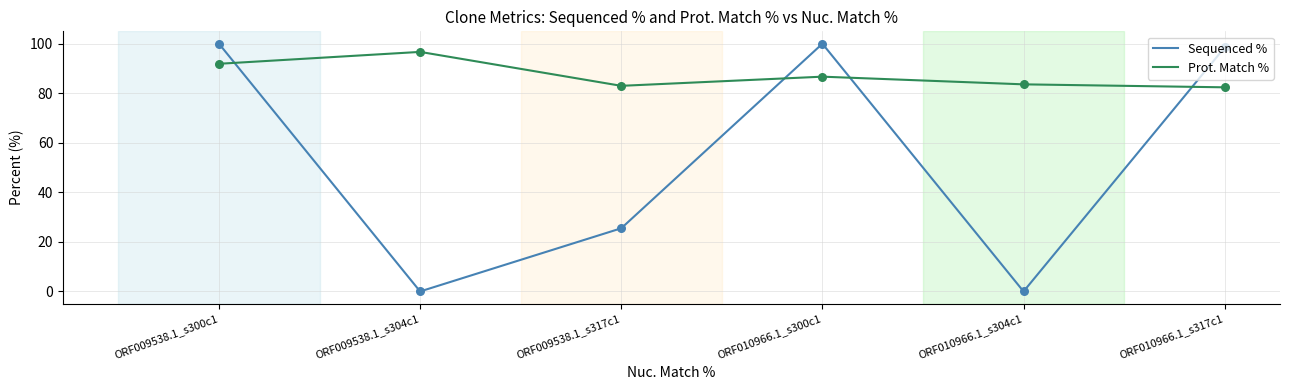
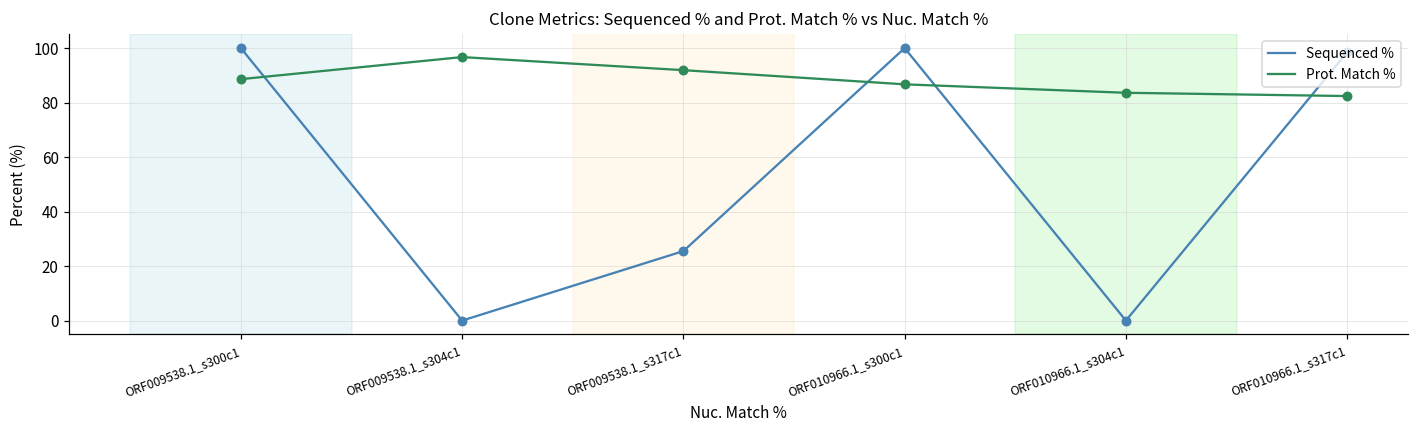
Prot. Match %, ORF009538.1_s300c1: 92 -> 89
Prot. Match %, ORF009538.1_s317c1: 83 -> 92
